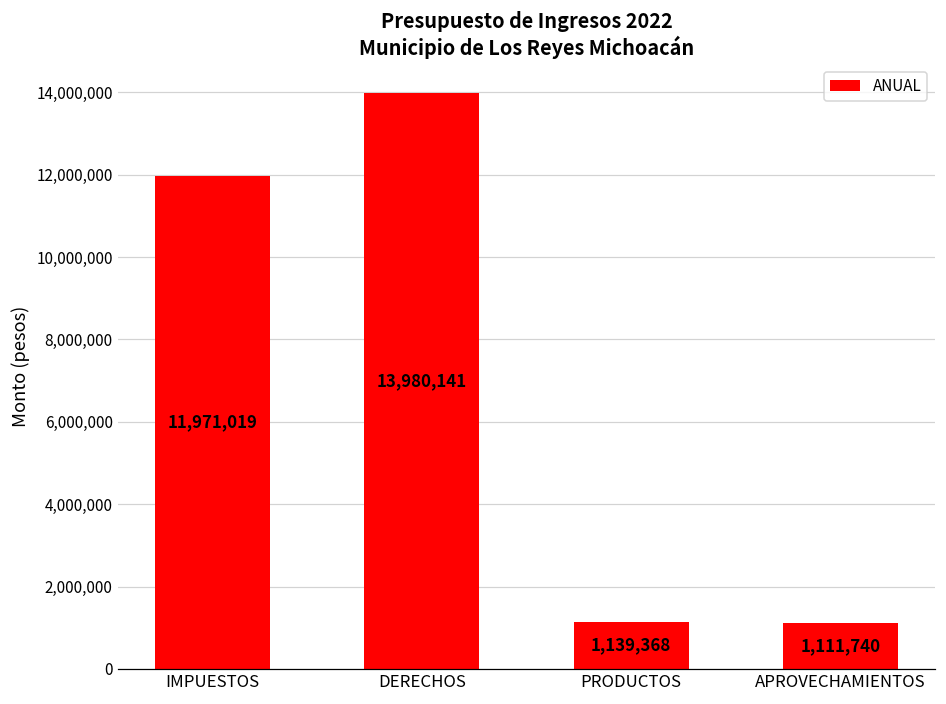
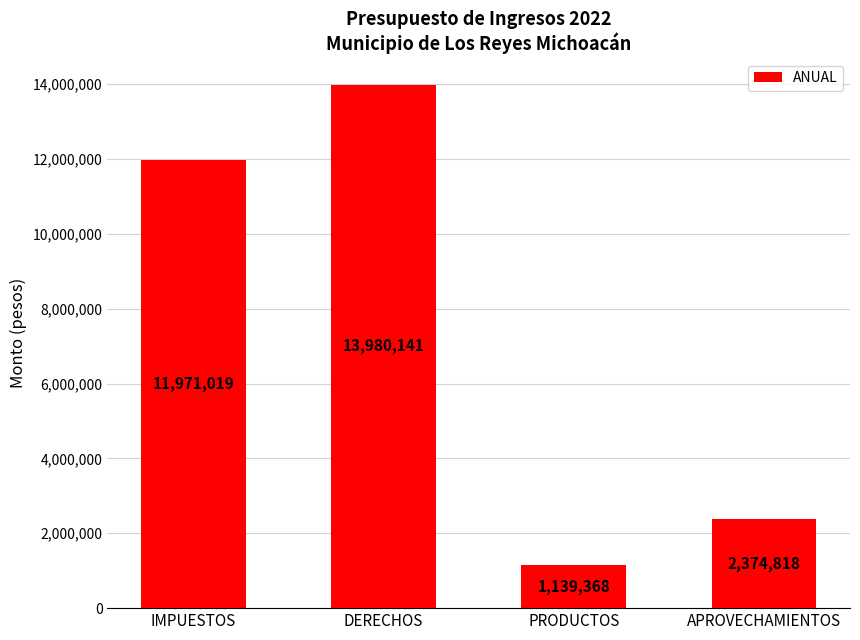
APROVECHAMIENTOS: 1,111,740 -> 2,374,818
